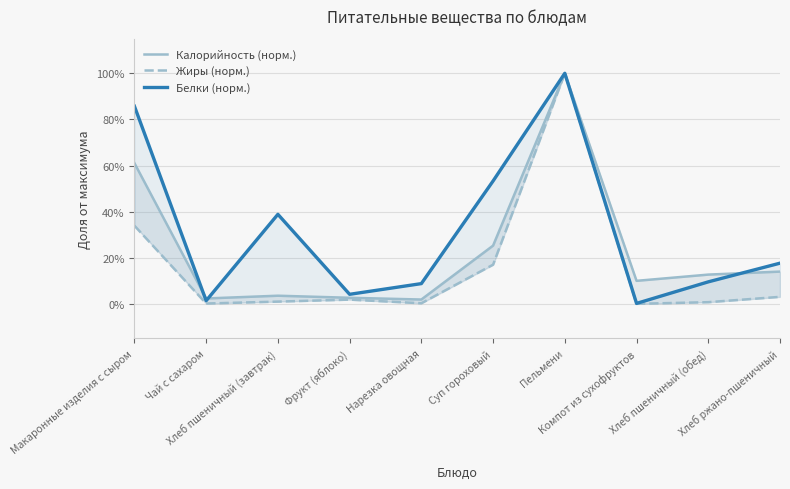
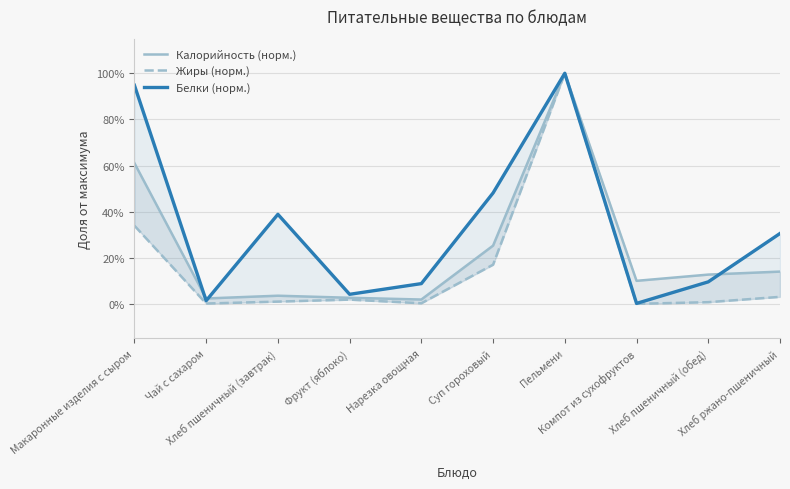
Белки (норм.), Макаронные изделия с сыром: 86% -> 95%
Белки (норм.), Суп гороховый: 53% -> 48%
Белки (норм.), Хлеб ржано-пшеничный: 18% -> 31%
